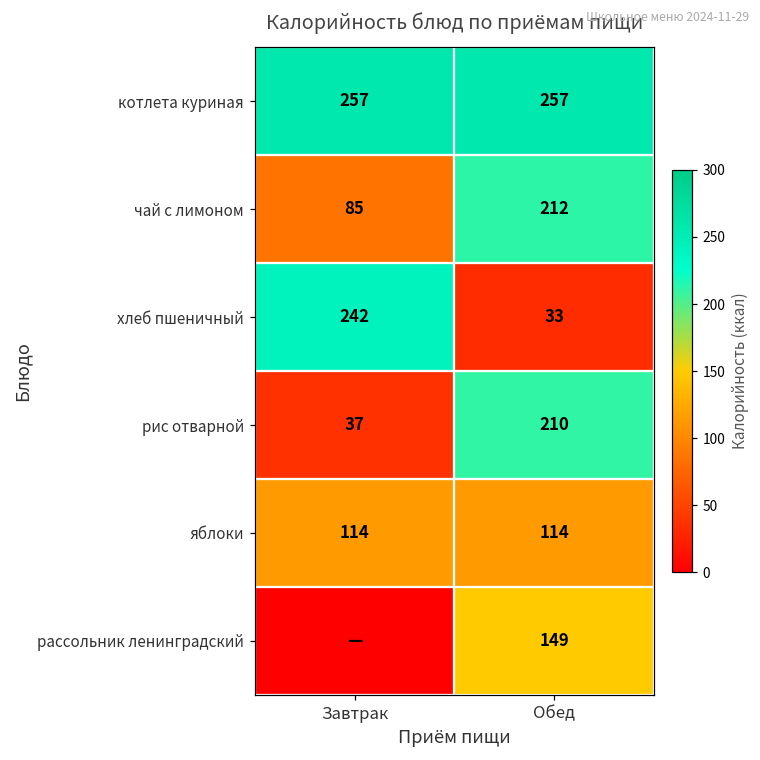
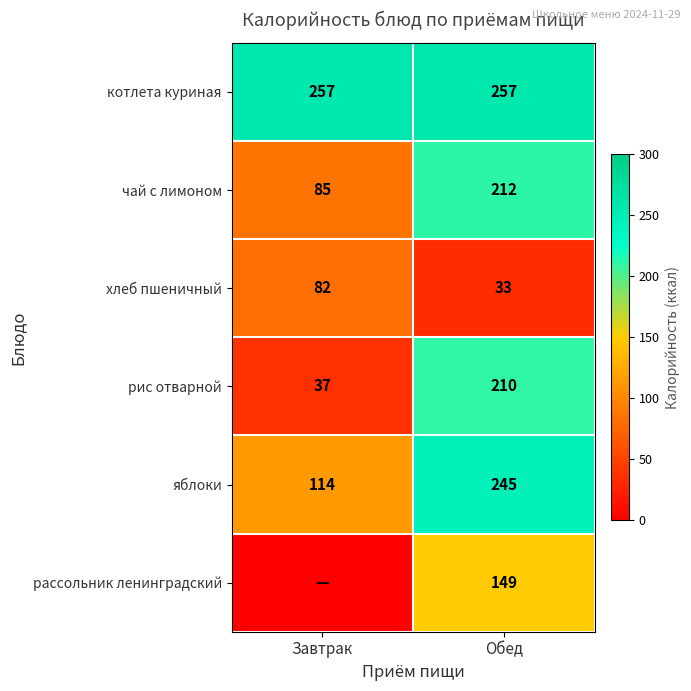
хлеб пшеничный, Завтрак: 242 -> 82
яблоки, Обед: 114 -> 245
